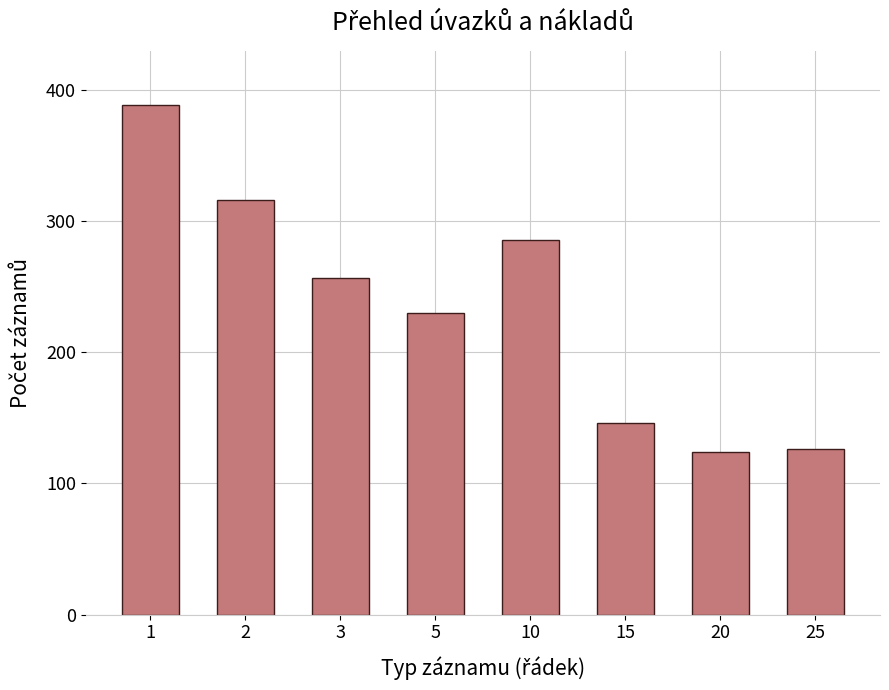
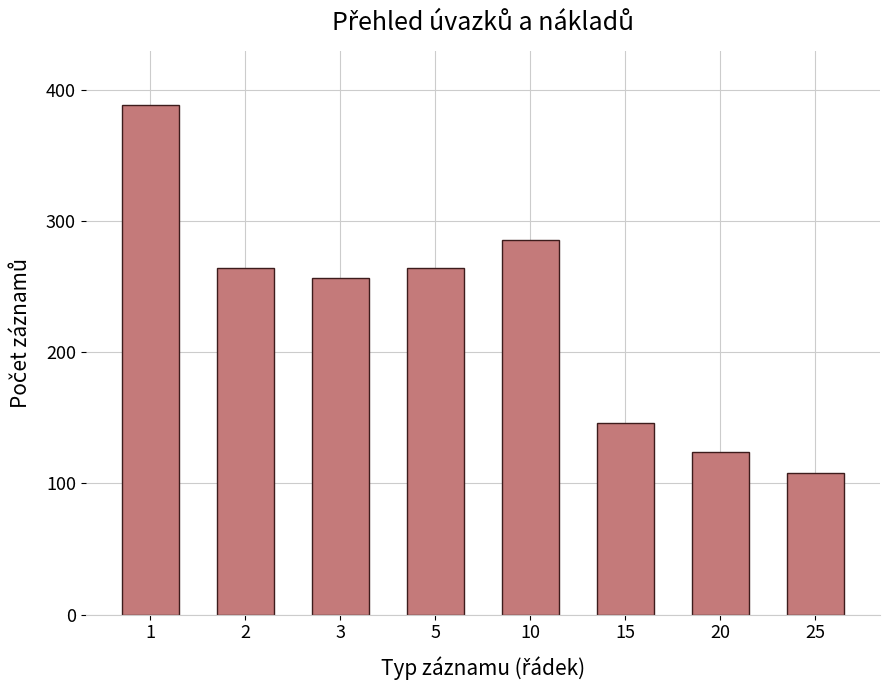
2: 316 -> 264
5: 230 -> 264
25: 126 -> 108
